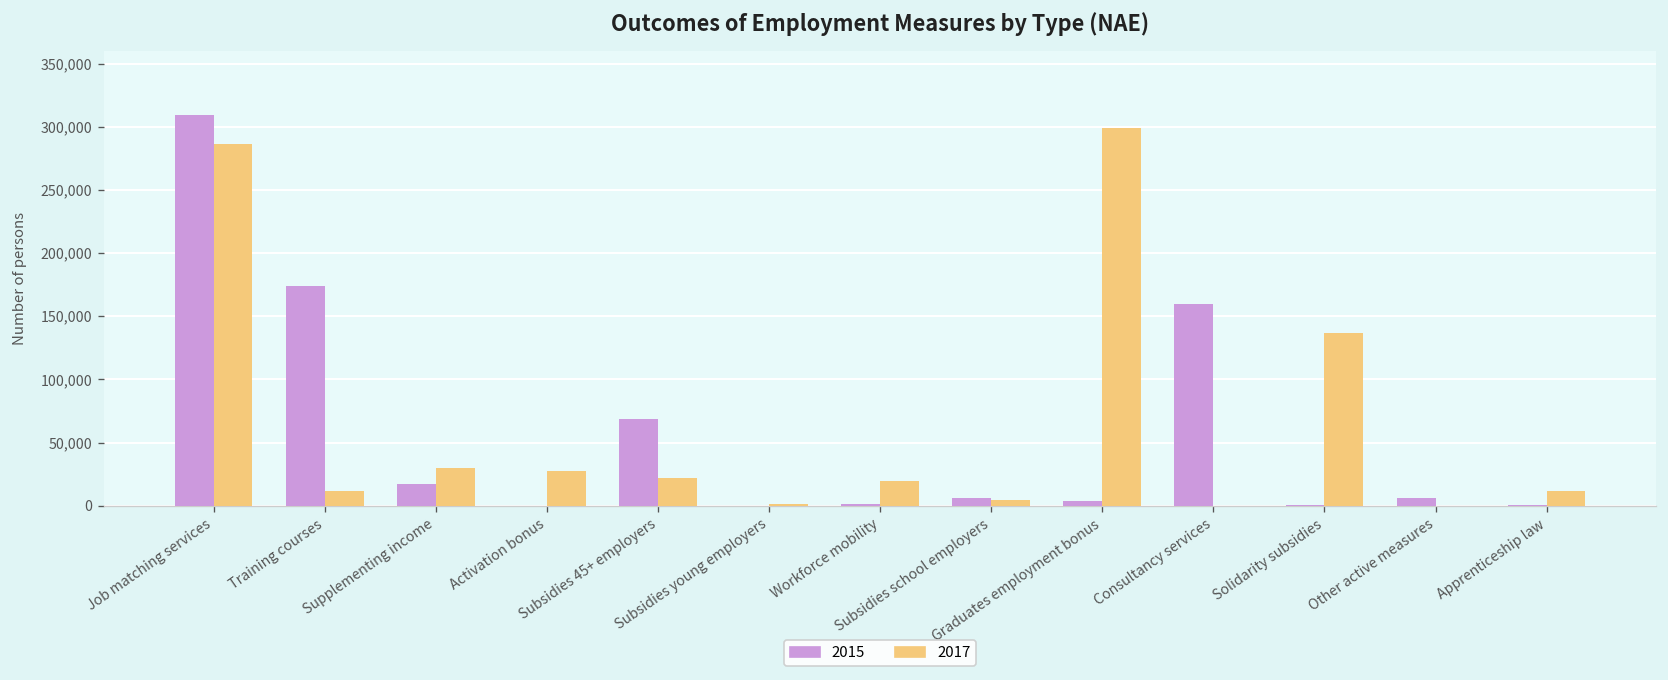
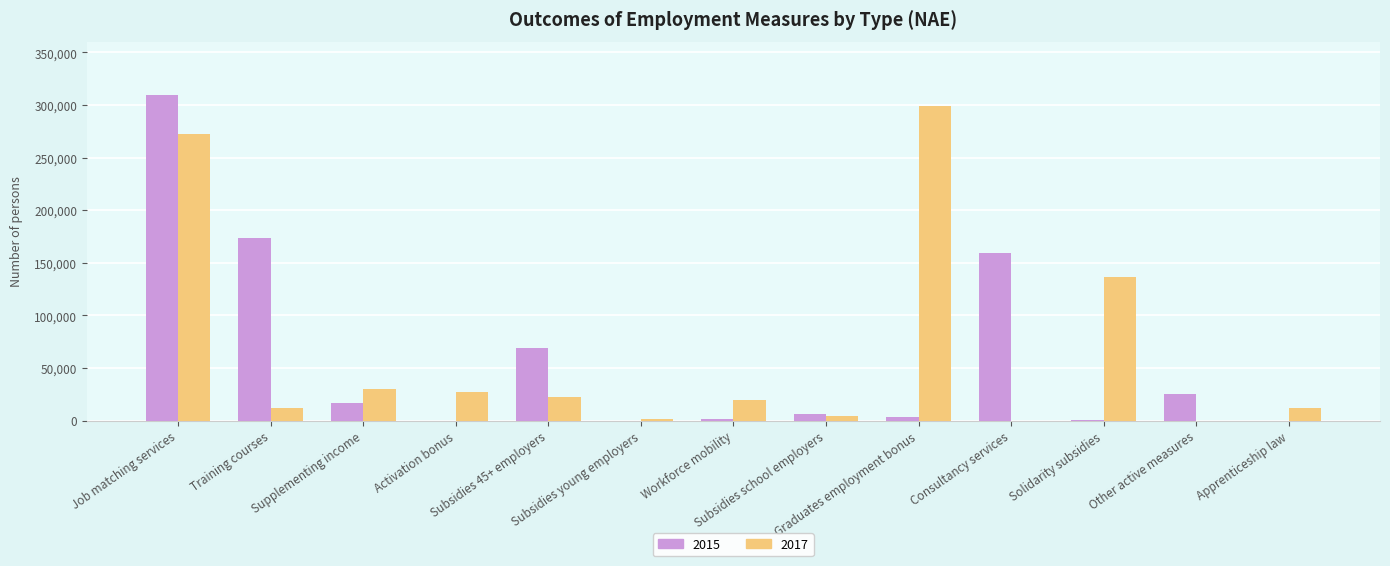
2017, Job matching services: 286,000 -> 273,000
2015, Other active measures: 6,000 -> 25,000
